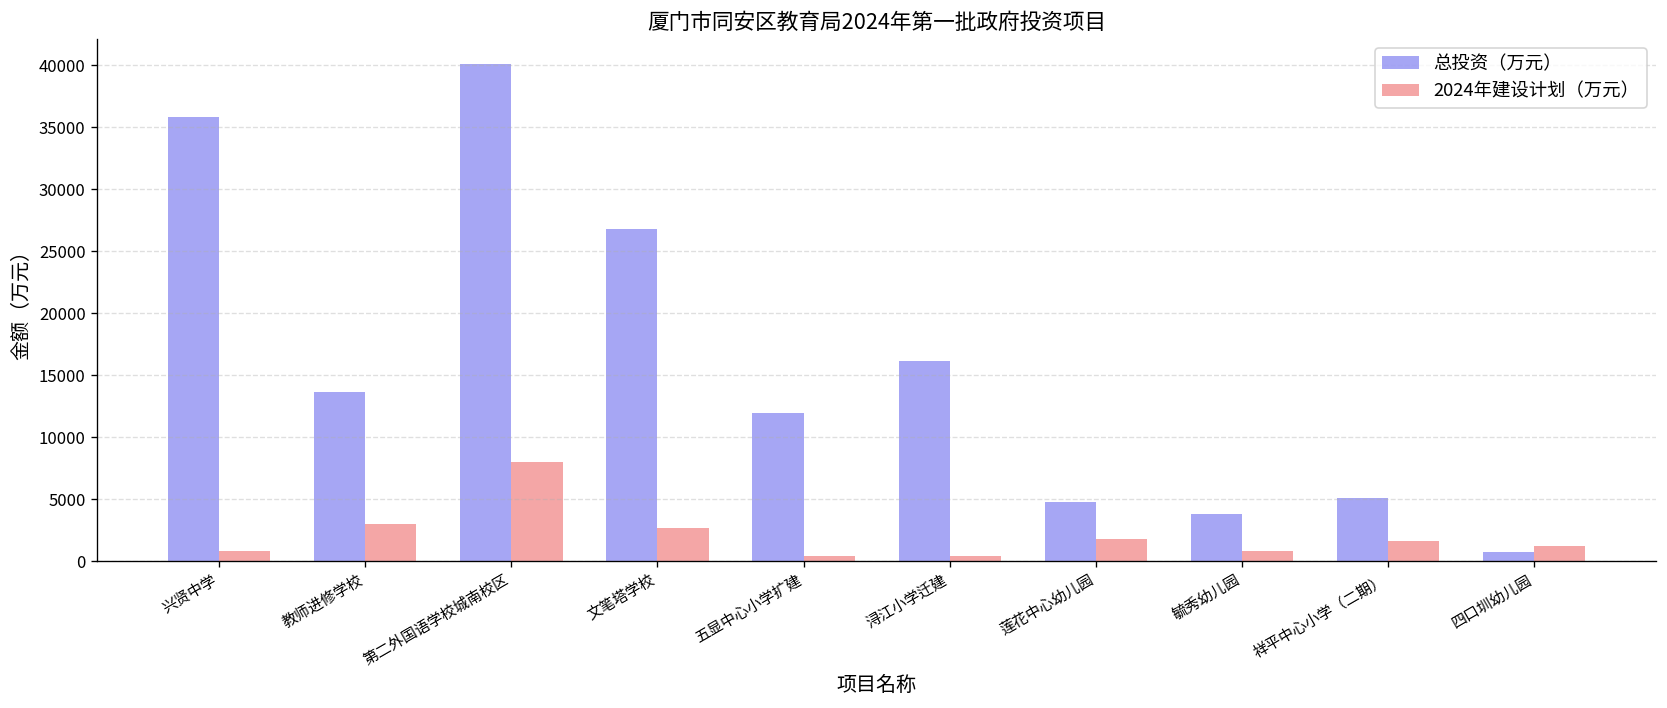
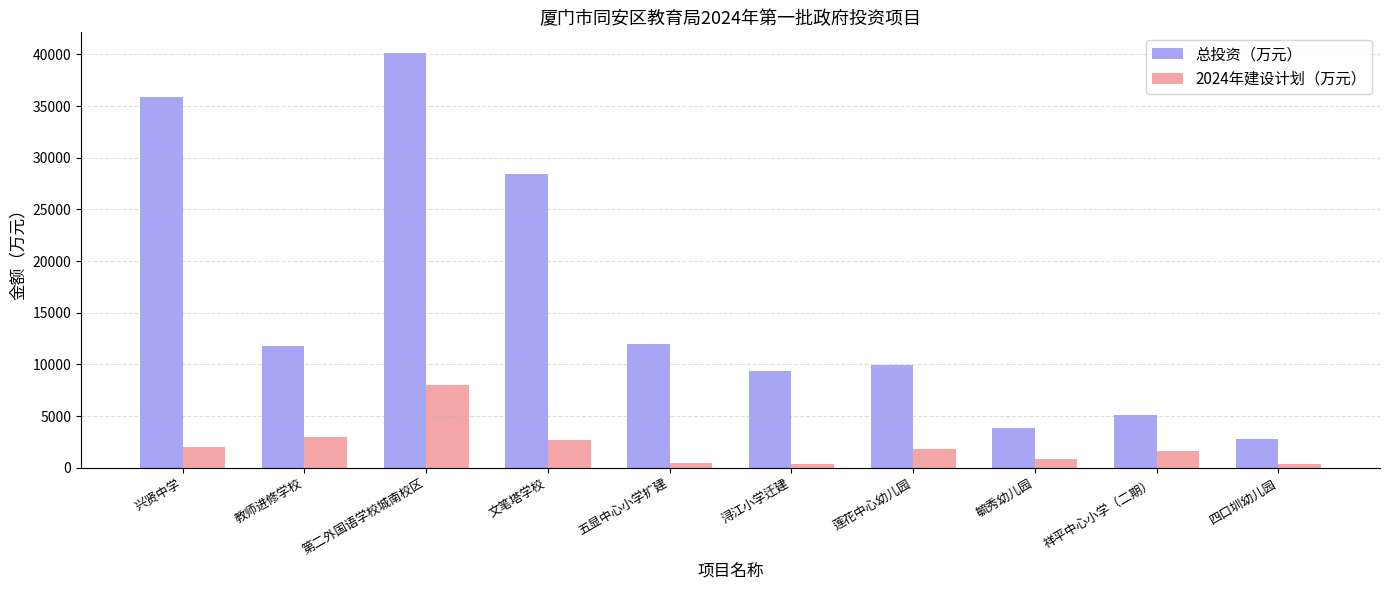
2024年建设计划（万元）, 兴贤中学: 800 -> 2000
总投资（万元）, 教师进修学校: 13600 -> 11800
总投资（万元）, 文笔塔学校: 26800 -> 28500
总投资（万元）, 浔江小学迁建: 16100 -> 9400
总投资（万元）, 莲花中心幼儿园: 4800 -> 10000
总投资（万元）, 四口圳幼儿园: 800 -> 2800
2024年建设计划（万元）, 四口圳幼儿园: 1200 -> 400
